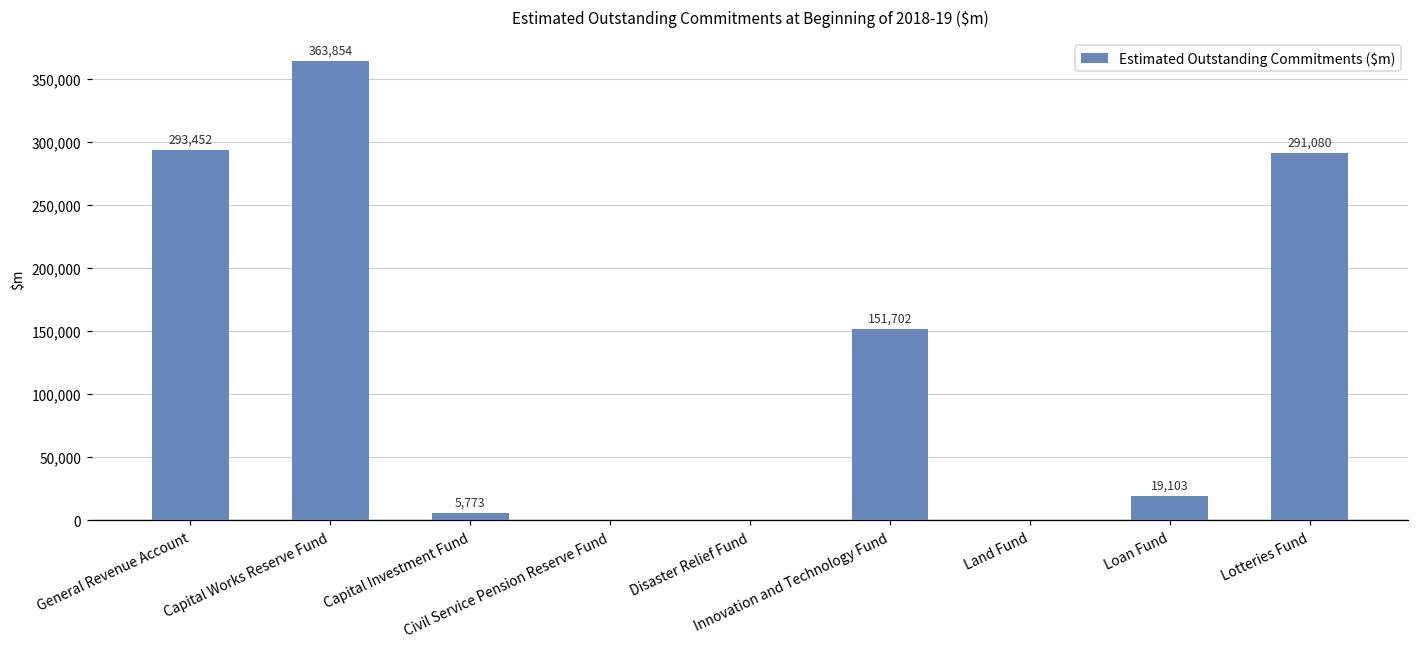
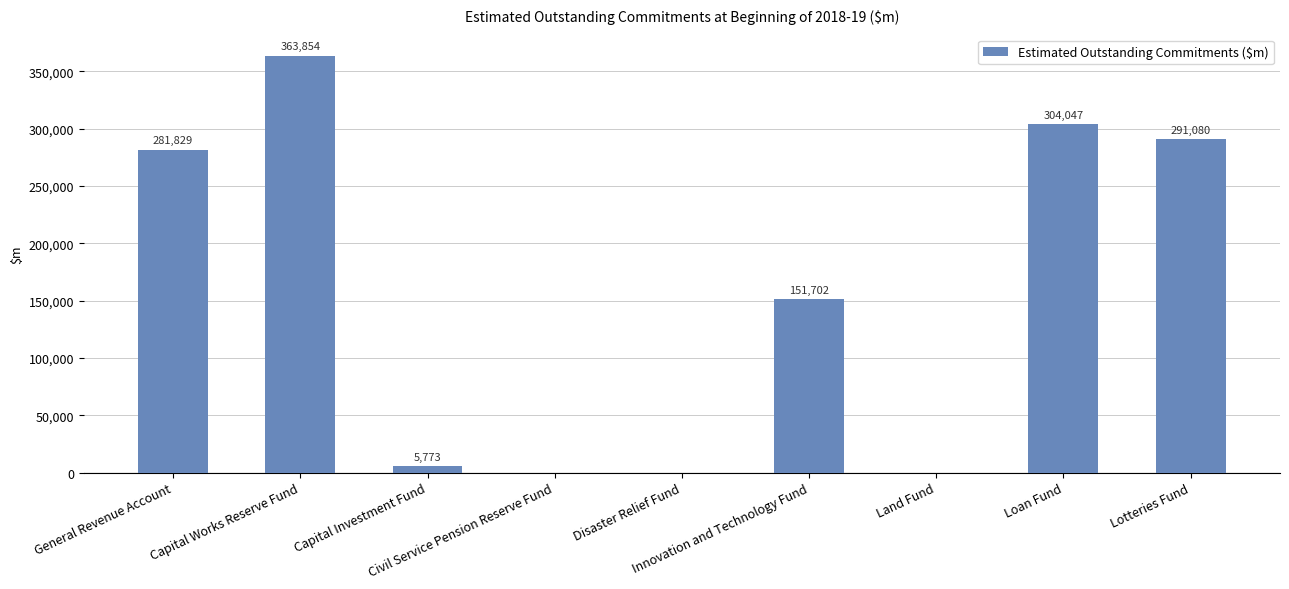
General Revenue Account: 293,452 -> 281,829
Loan Fund: 19,103 -> 304,047
